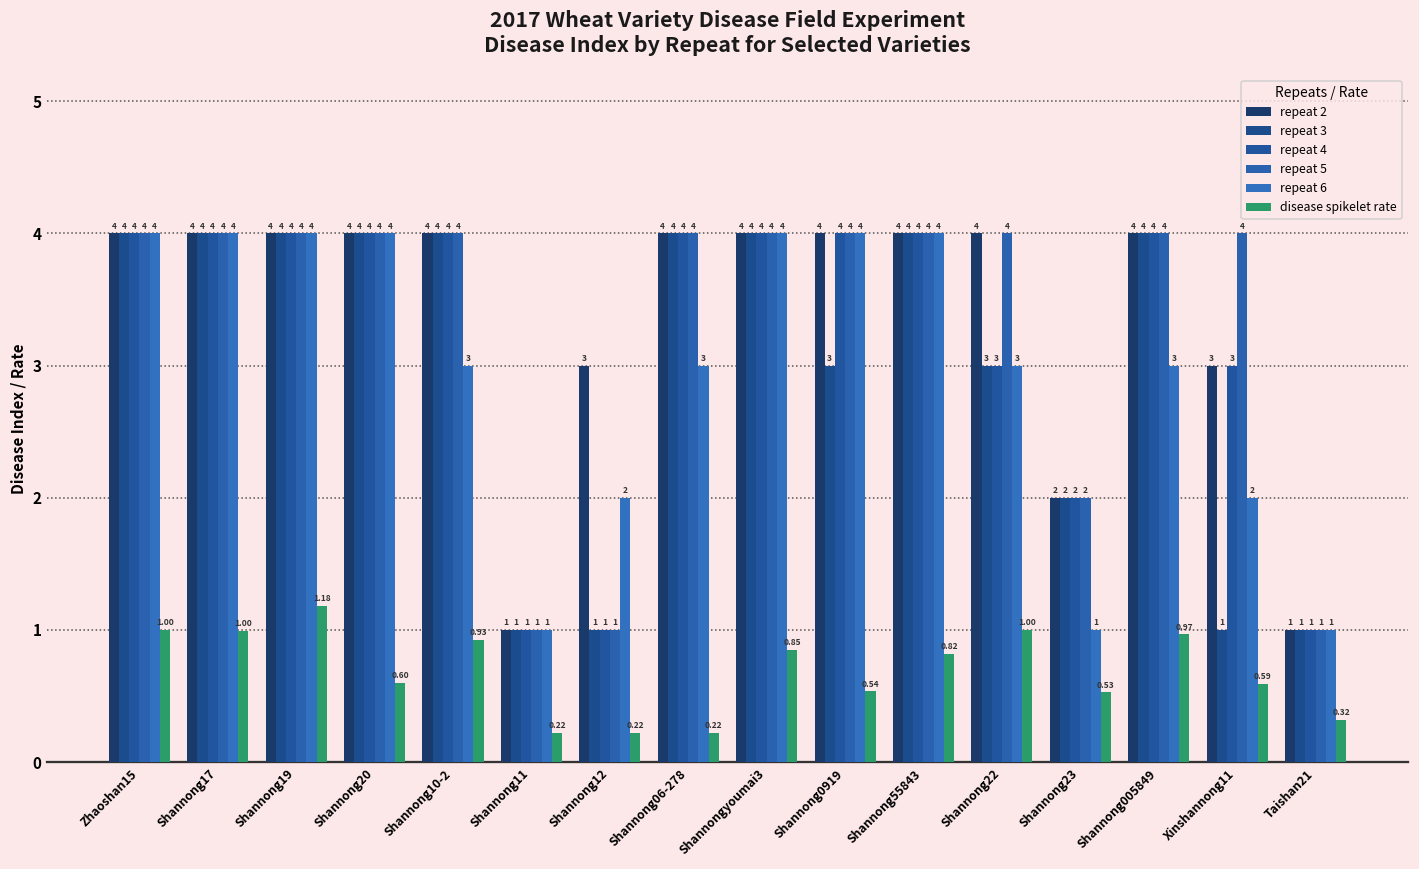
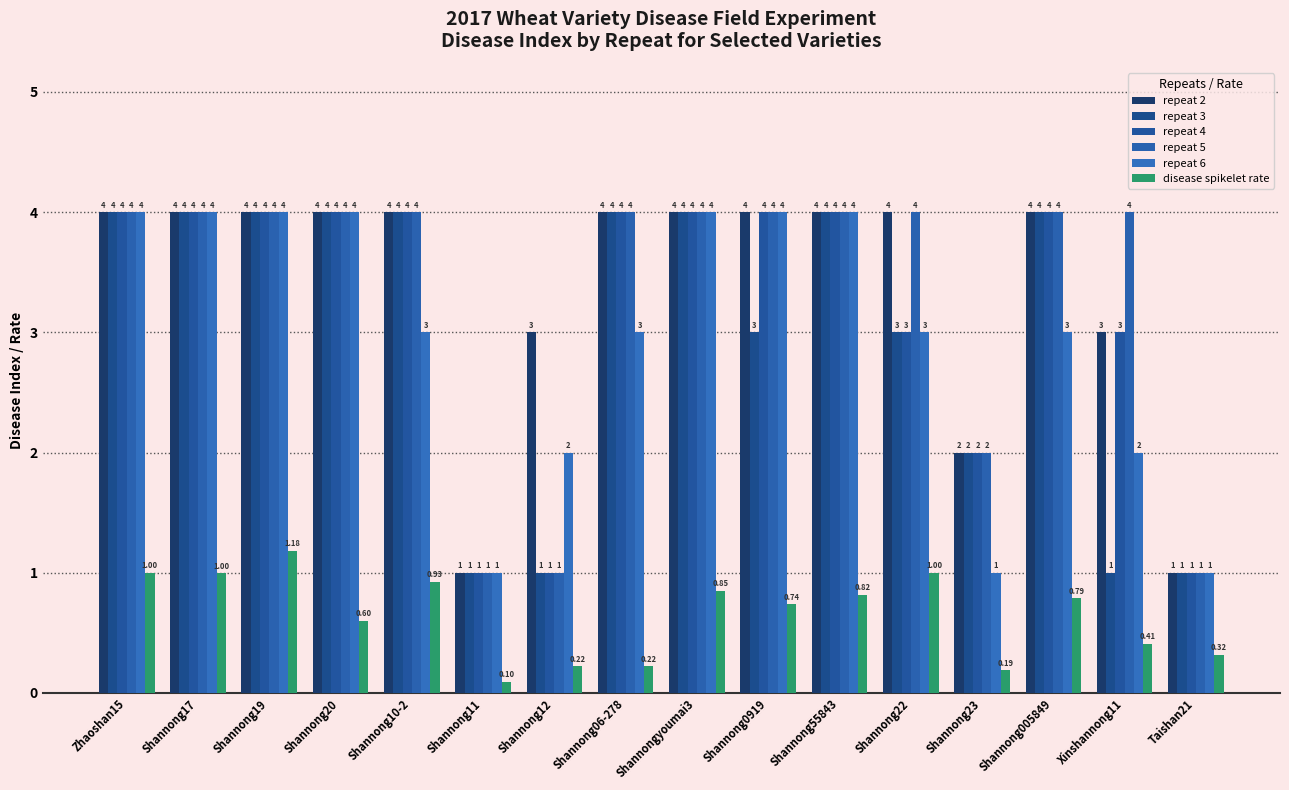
disease spikelet rate, Shannong11: 0.22 -> 0.10
disease spikelet rate, Shannong0919: 0.54 -> 0.74
disease spikelet rate, Shannong23: 0.53 -> 0.19
disease spikelet rate, Shannong005849: 0.97 -> 0.79
disease spikelet rate, Xinshannong11: 0.59 -> 0.41
